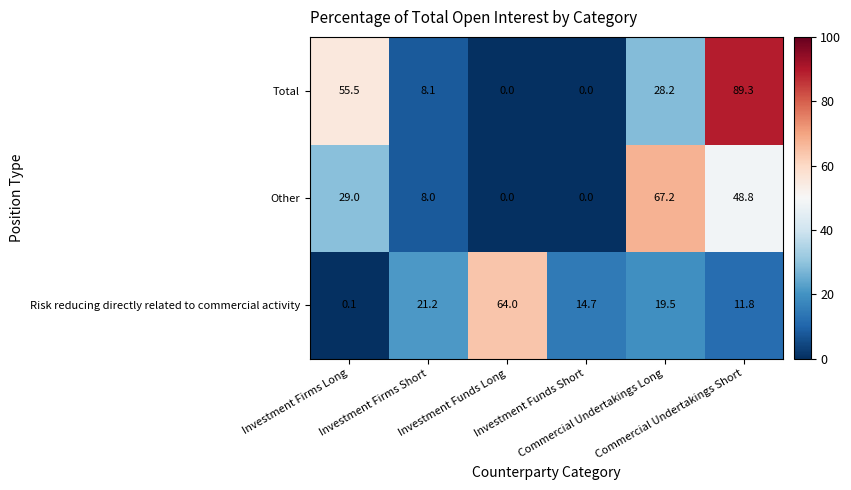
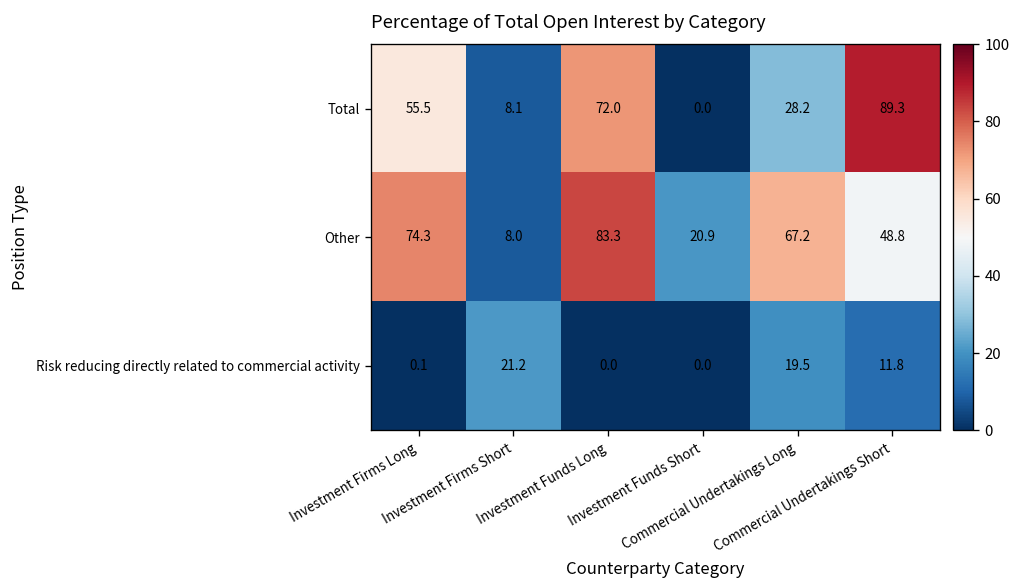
Total, Investment Funds Long: 0.0 -> 72.0
Other, Investment Firms Long: 29.0 -> 74.3
Other, Investment Funds Long: 0.0 -> 83.3
Other, Investment Funds Short: 0.0 -> 20.9
Risk reducing directly related to commercial activity, Investment Funds Long: 64.0 -> 0.0
Risk reducing directly related to commercial activity, Investment Funds Short: 14.7 -> 0.0
